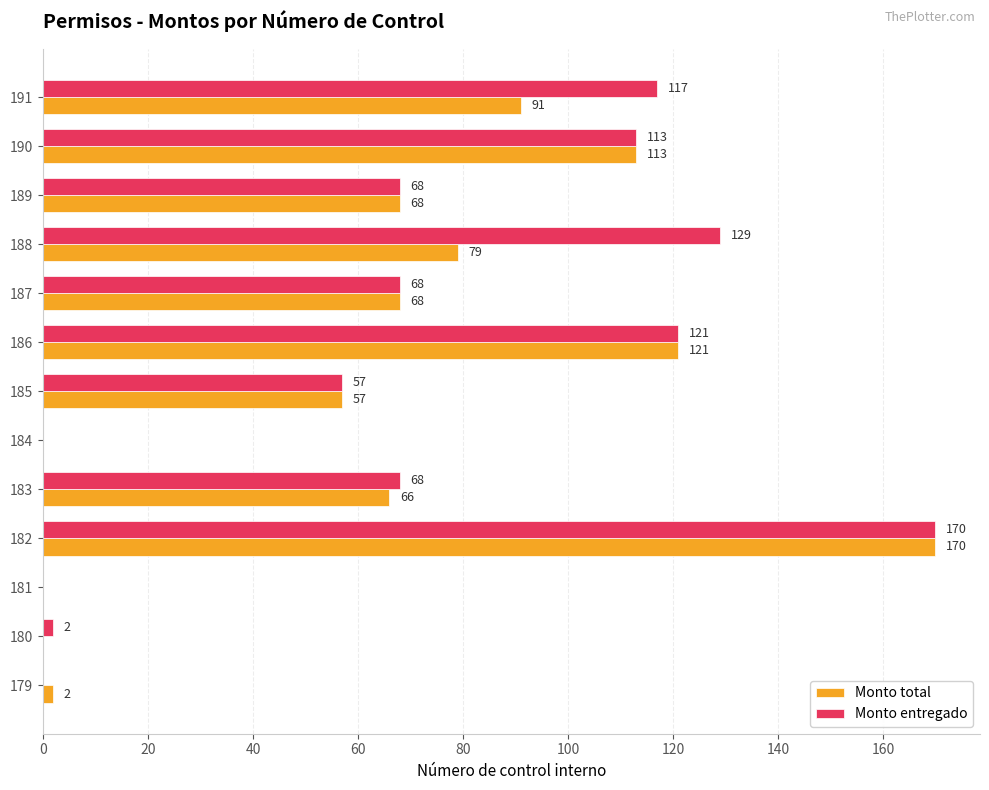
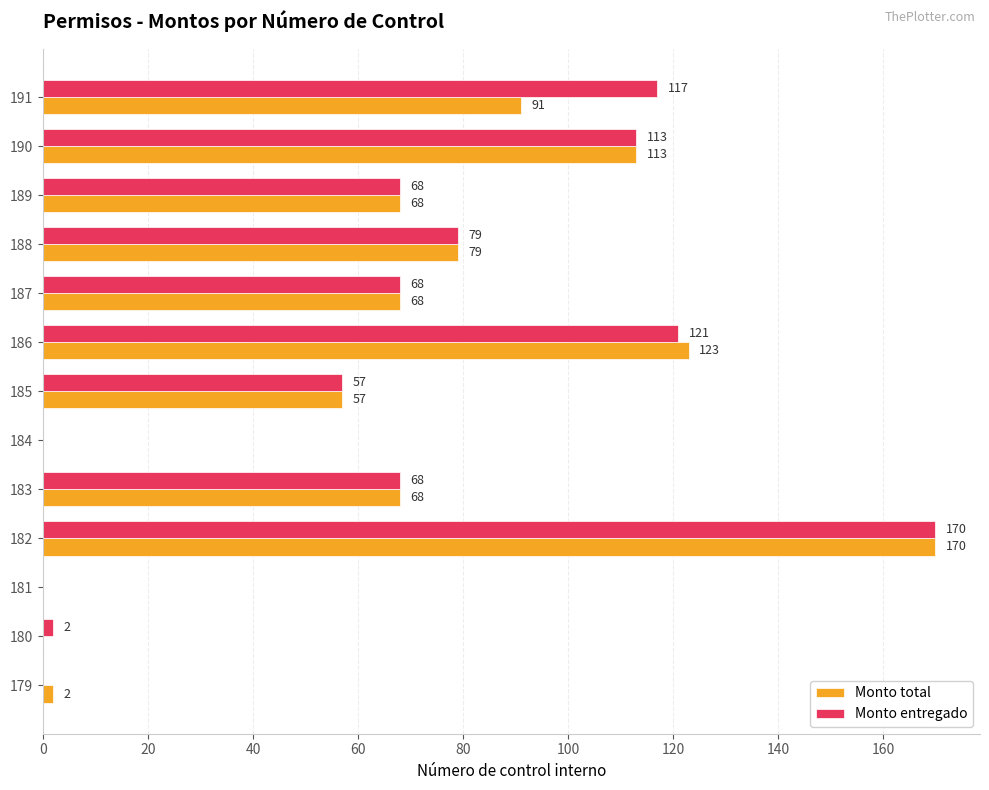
Monto entregado, 188: 129 -> 79
Monto total, 186: 121 -> 123
Monto total, 183: 66 -> 68
